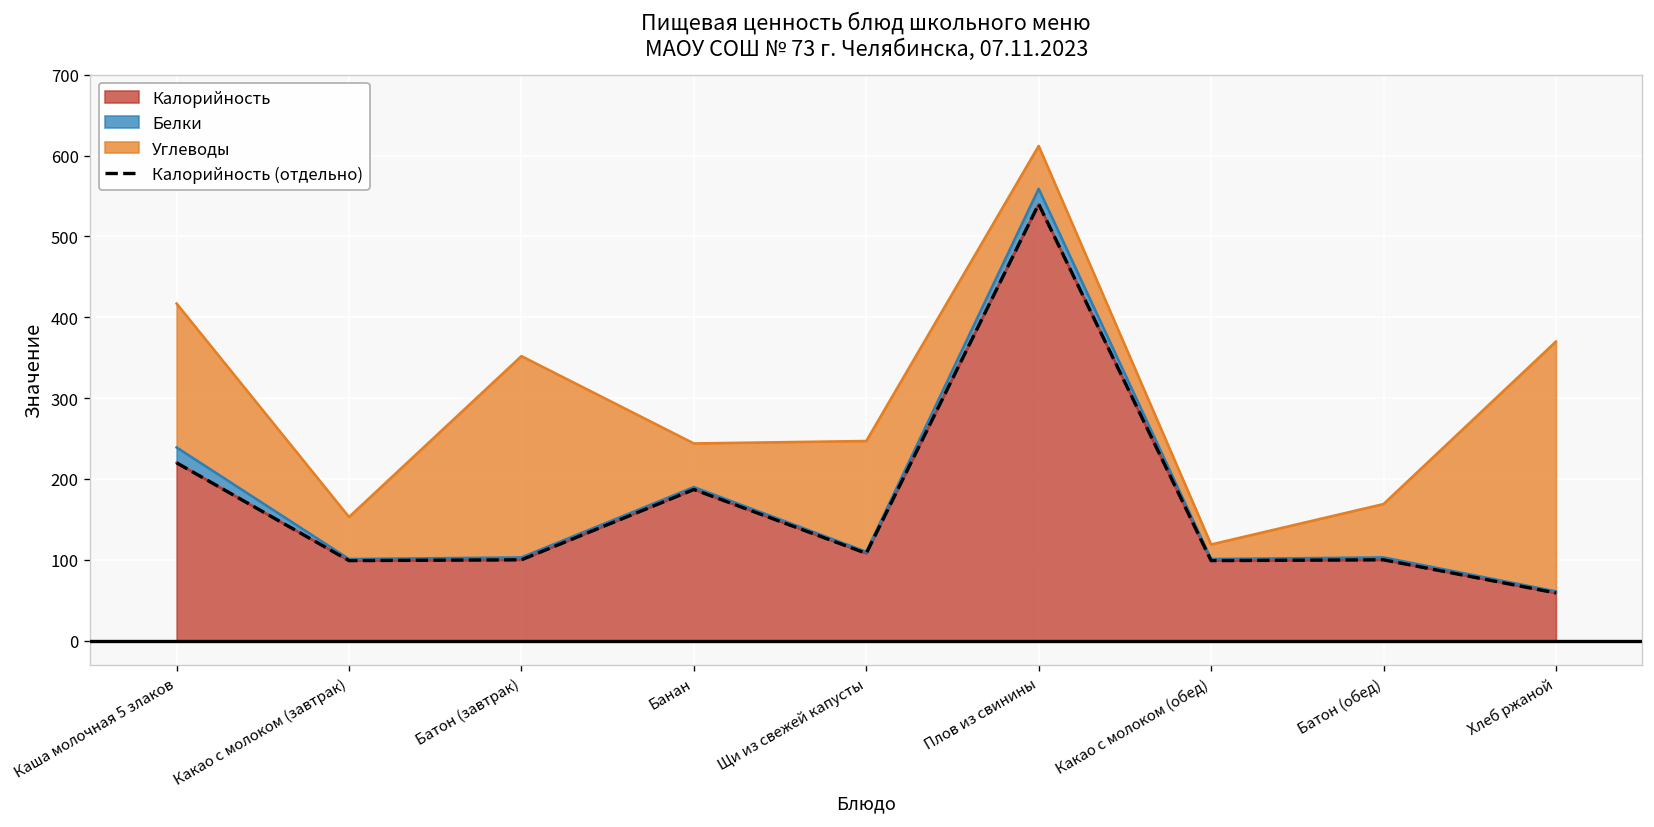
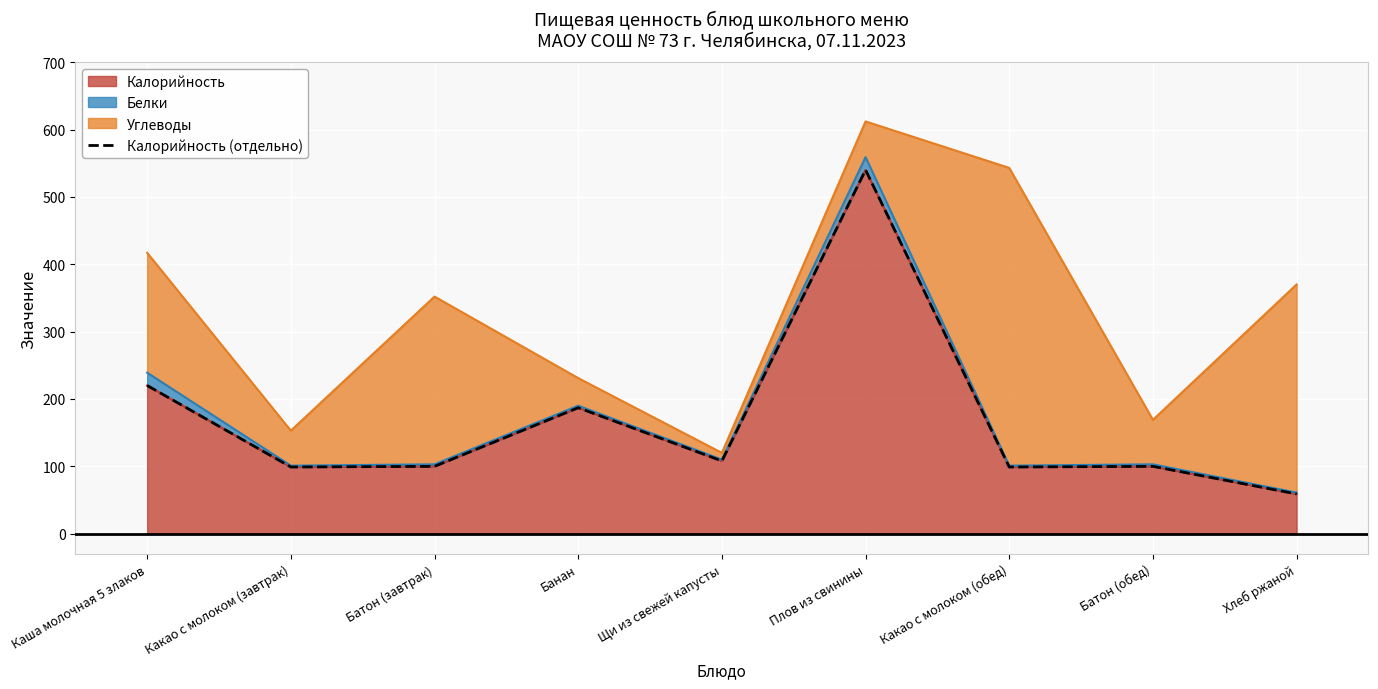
Углеводы, Банан: 50 -> 40
Углеводы, Щи из свежей капусты: 140 -> 10
Углеводы, Какао с молоком (обед): 20 -> 440
